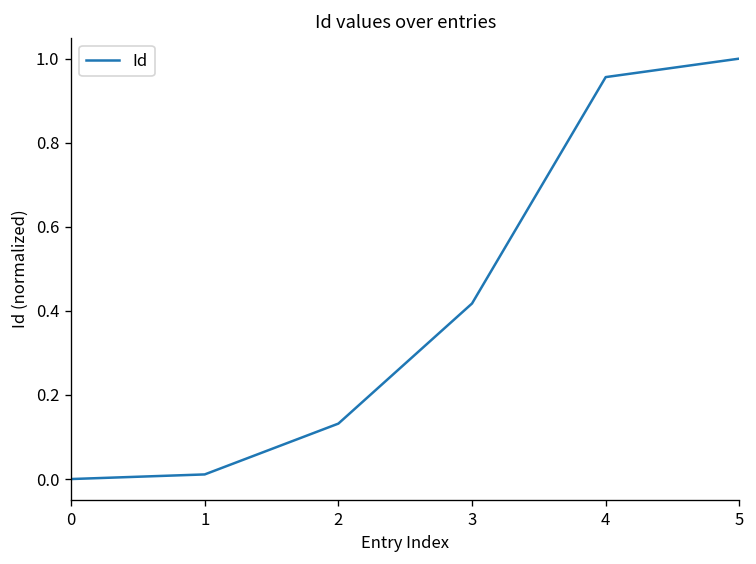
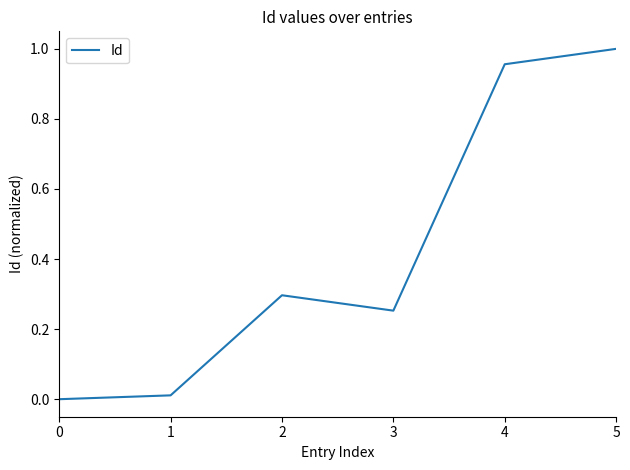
2: 0.13 -> 0.30
3: 0.42 -> 0.25
